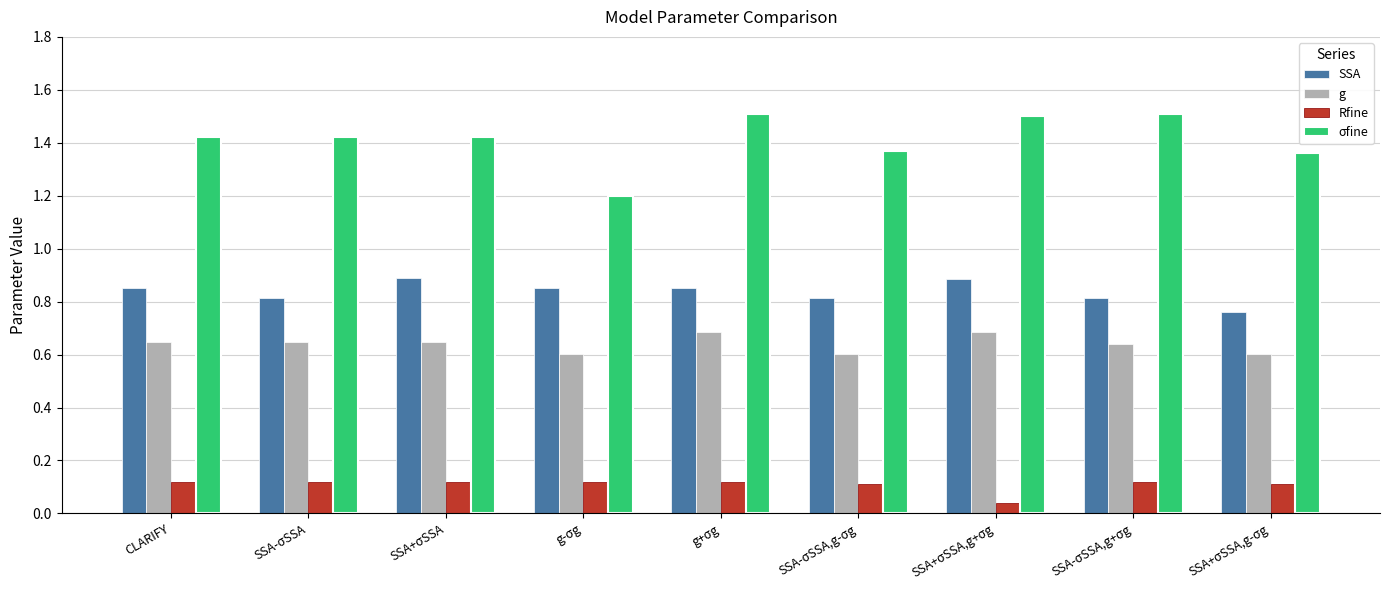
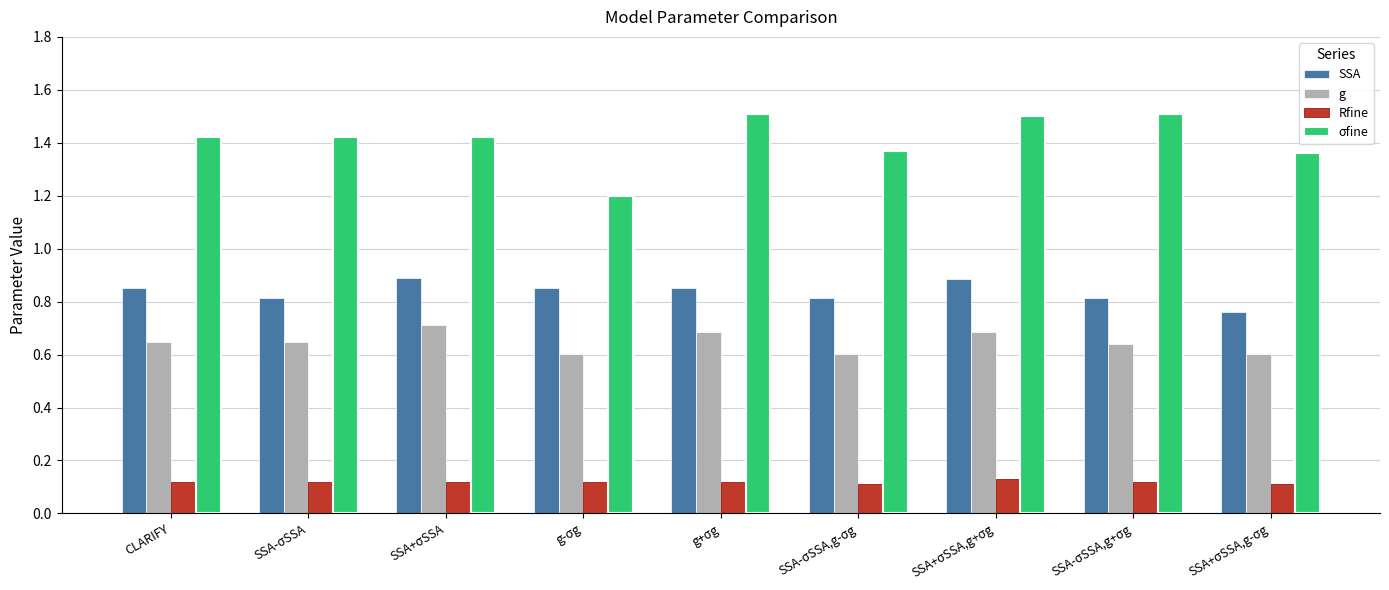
g, SSA+σSSA: 0.65 -> 0.71
Rfine, SSA+σSSA,g+σg: 0.04 -> 0.13
